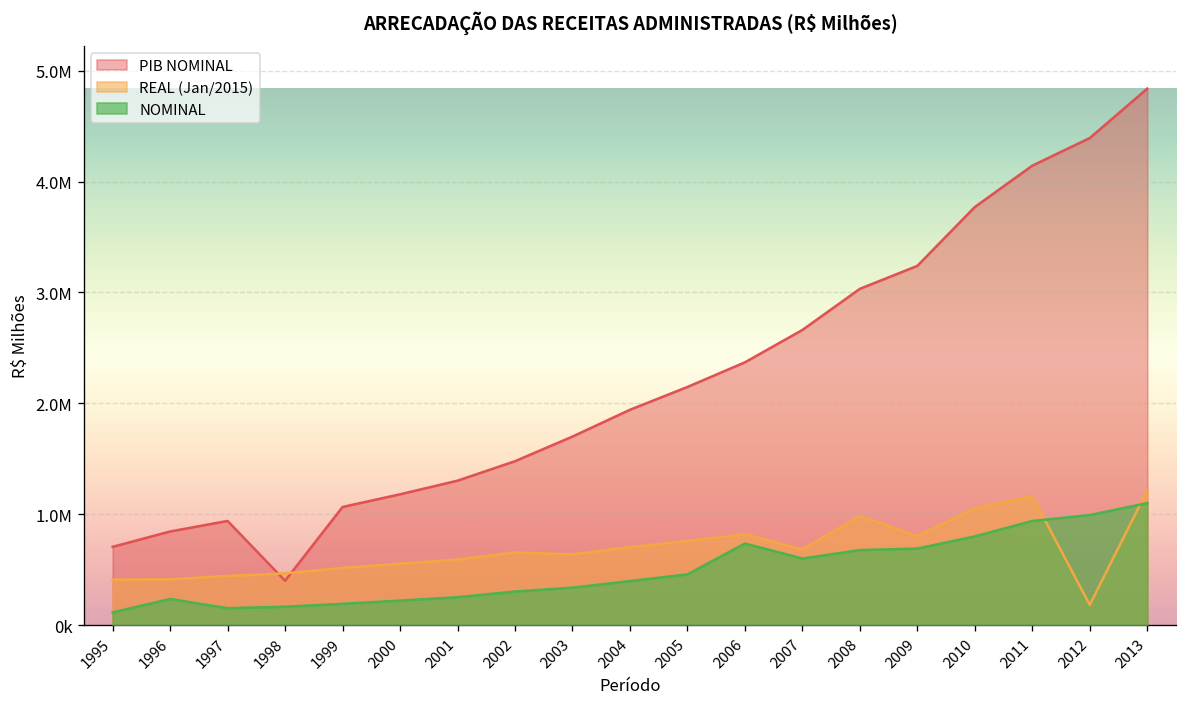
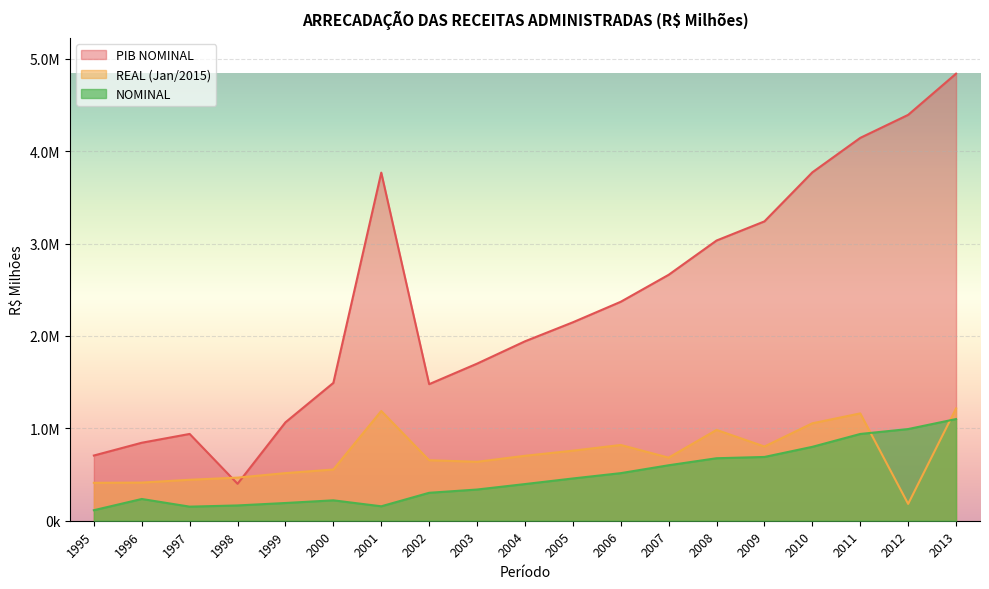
PIB NOMINAL, 2000: 1200000 -> 1500000
PIB NOMINAL, 2001: 1300000 -> 3800000
REAL (Jan/2015), 2001: 600000 -> 1200000
NOMINAL, 2001: 300000 -> 200000
NOMINAL, 2006: 700000 -> 500000
